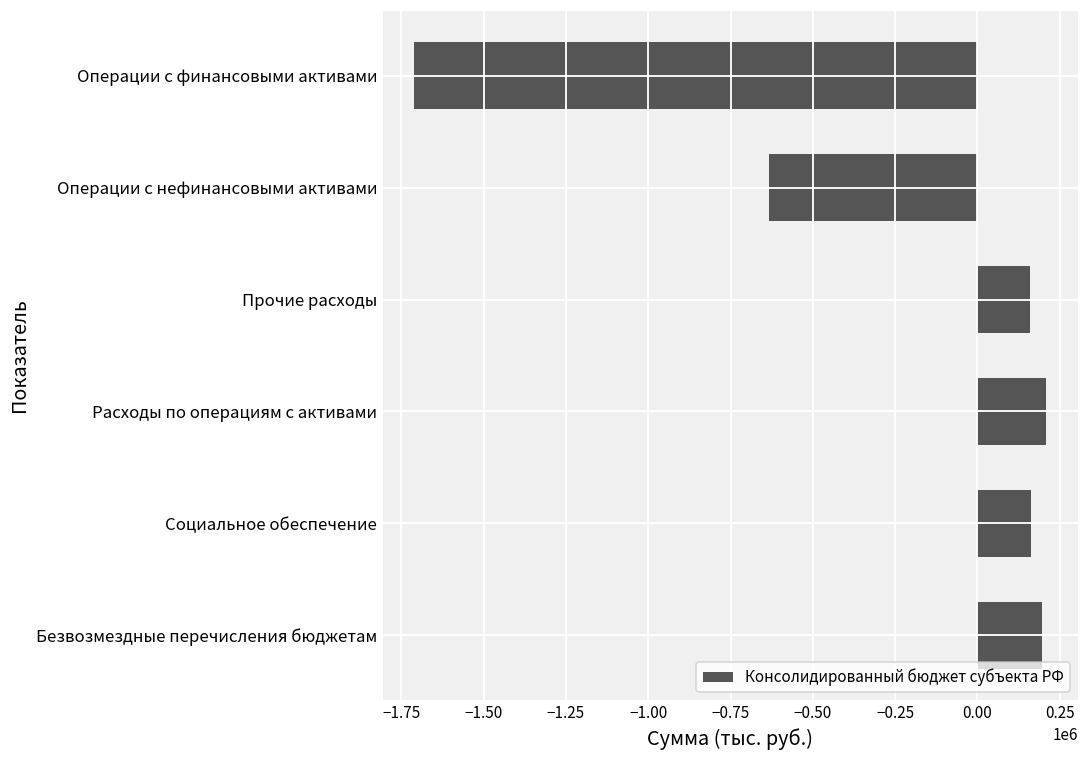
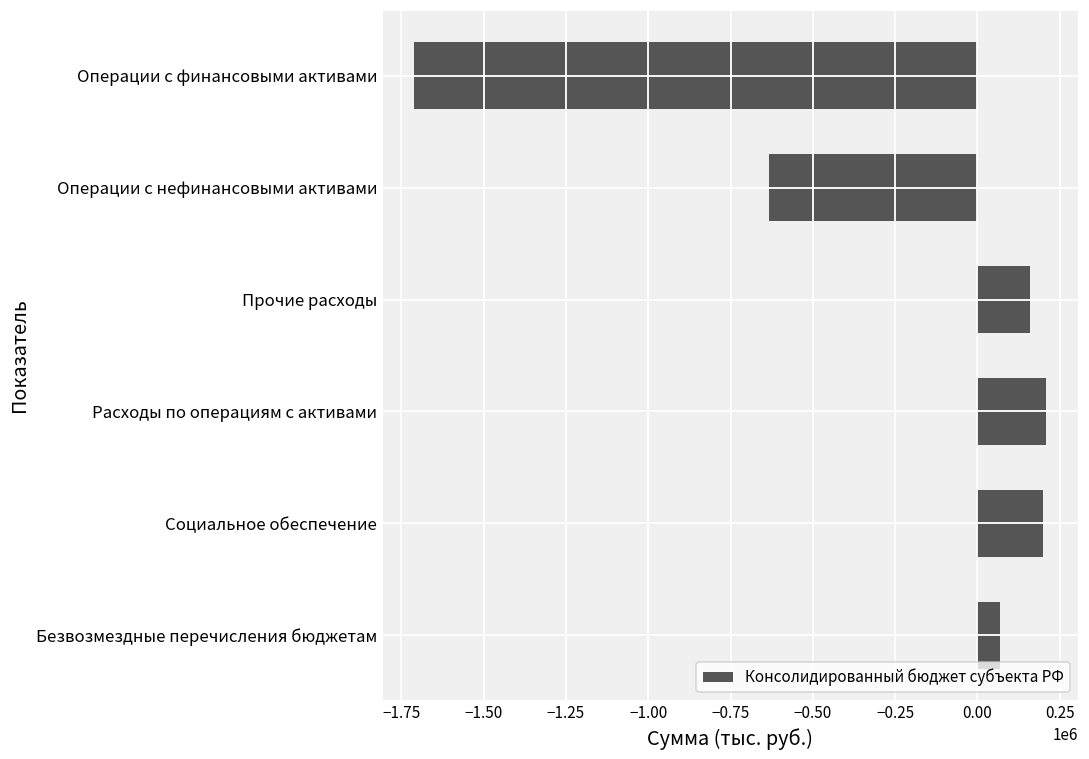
Социальное обеспечение: 160000 -> 200000
Безвозмездные перечисления бюджетам: 200000 -> 70000
